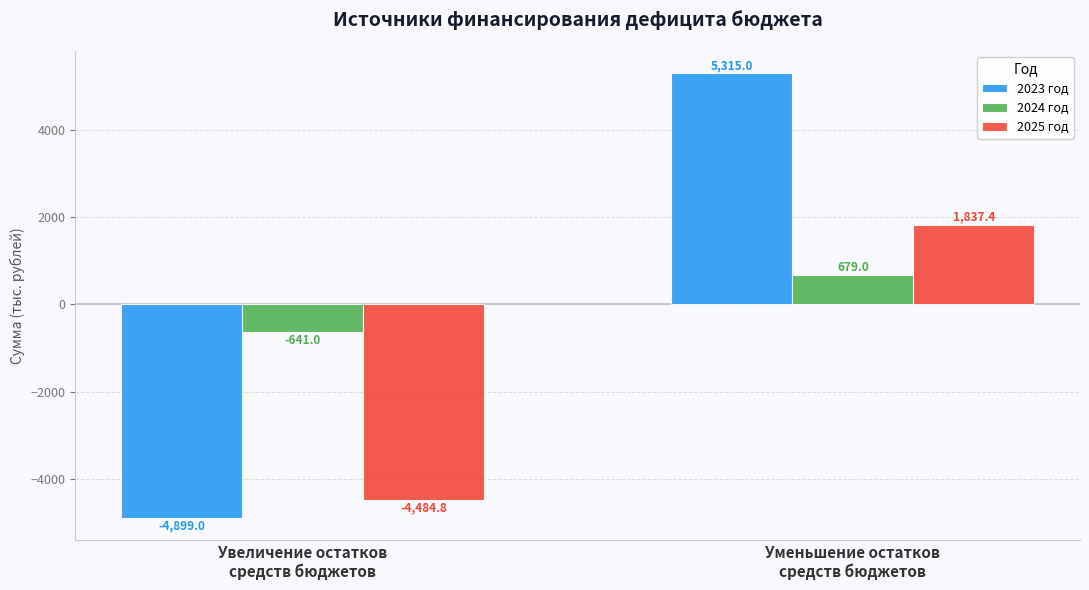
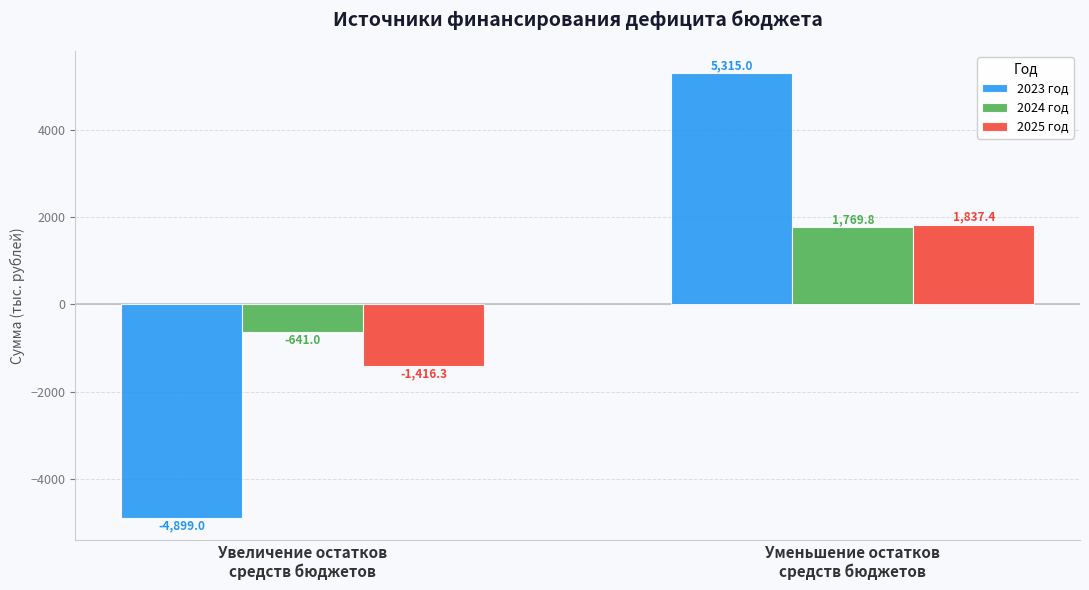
2025 год, Увеличение остатков средств бюджетов: -4,484.8 -> -1,416.3
2024 год, Уменьшение остатков средств бюджетов: 679.0 -> 1,769.8
